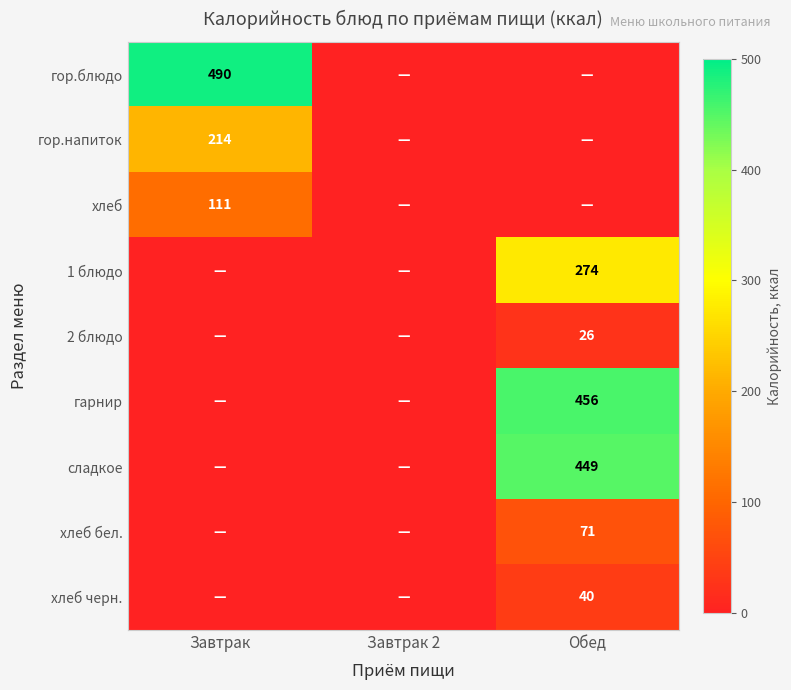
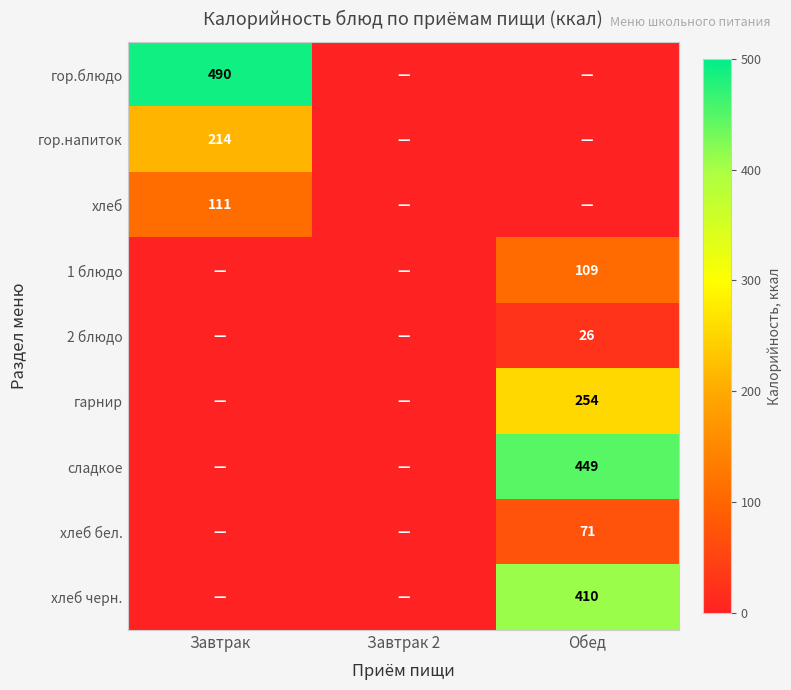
1 блюдо, Обед: 274 -> 109
гарнир, Обед: 456 -> 254
хлеб черн., Обед: 40 -> 410
